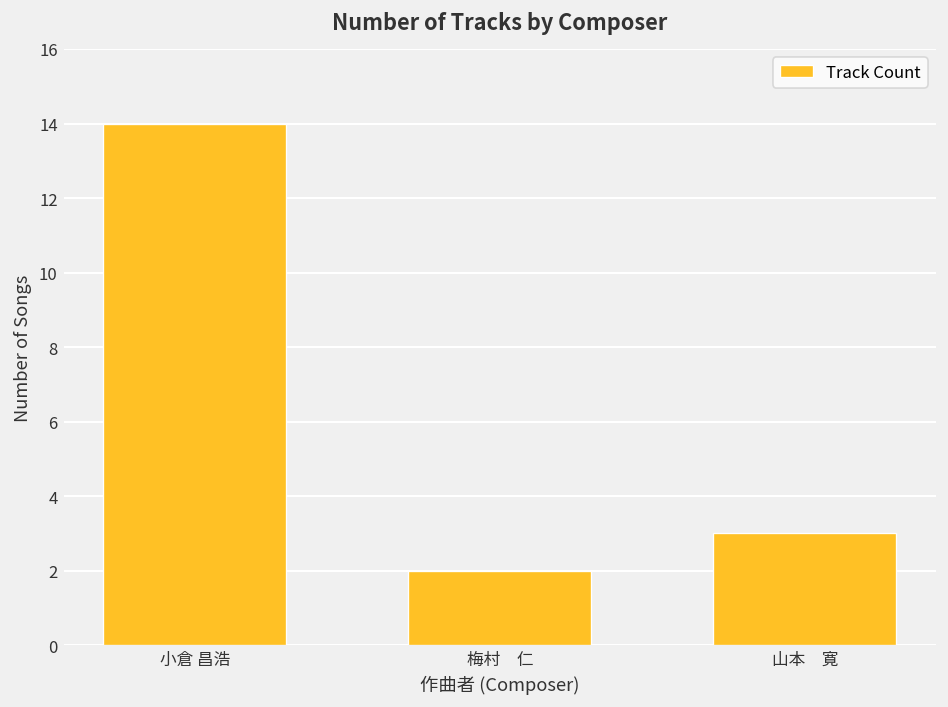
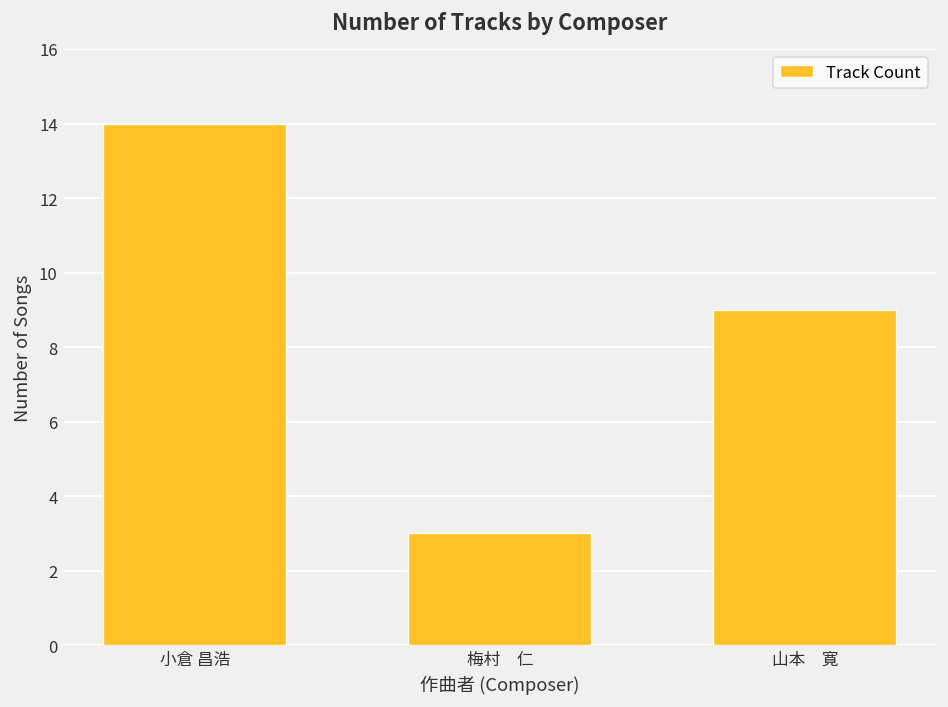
梅村 仁: 2 -> 3
山本 寛: 3 -> 9
